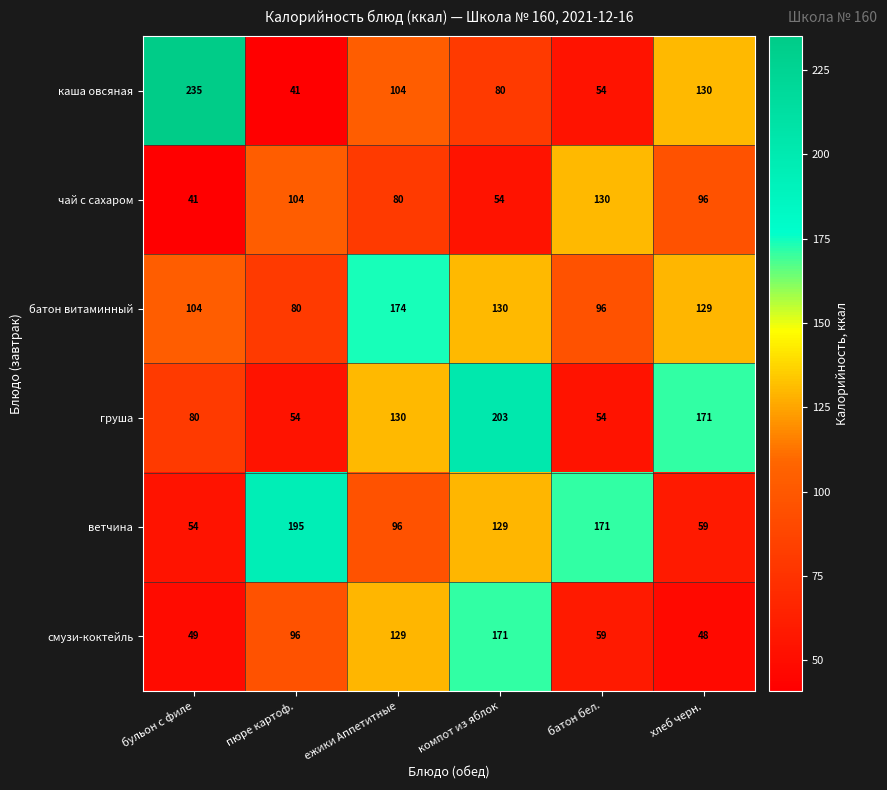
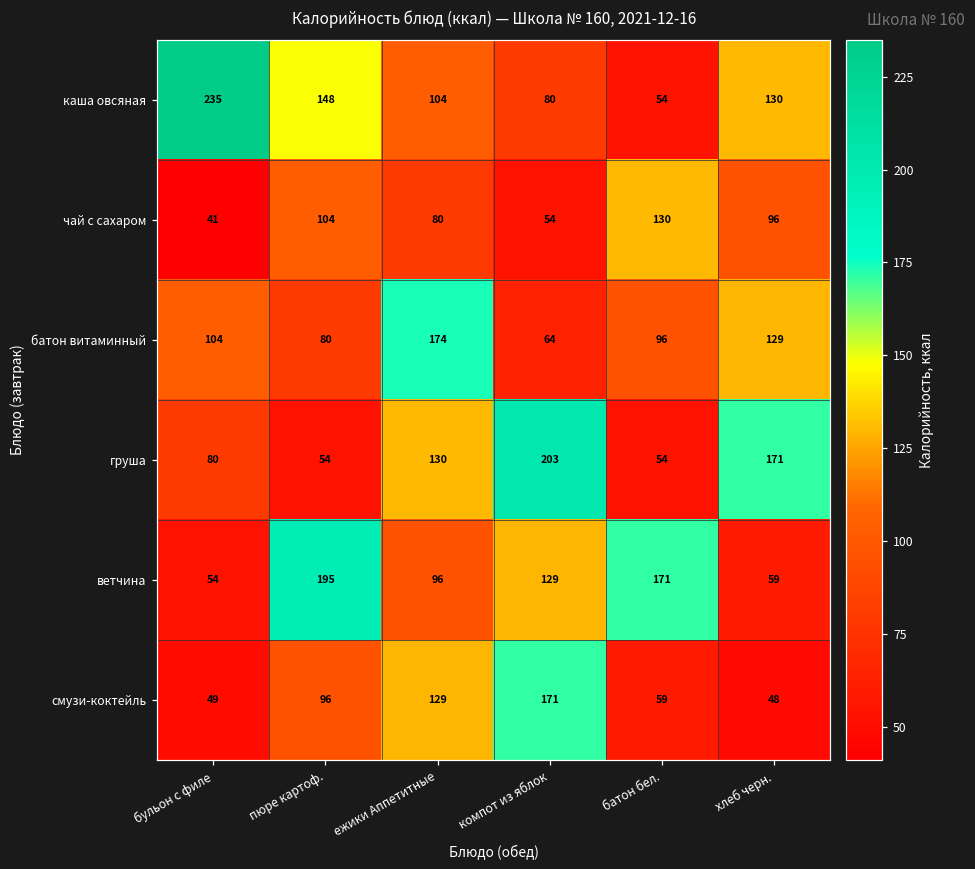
каша овсяная, пюре картоф.: 41 -> 148
батон витаминный, компот из яблок: 130 -> 64
